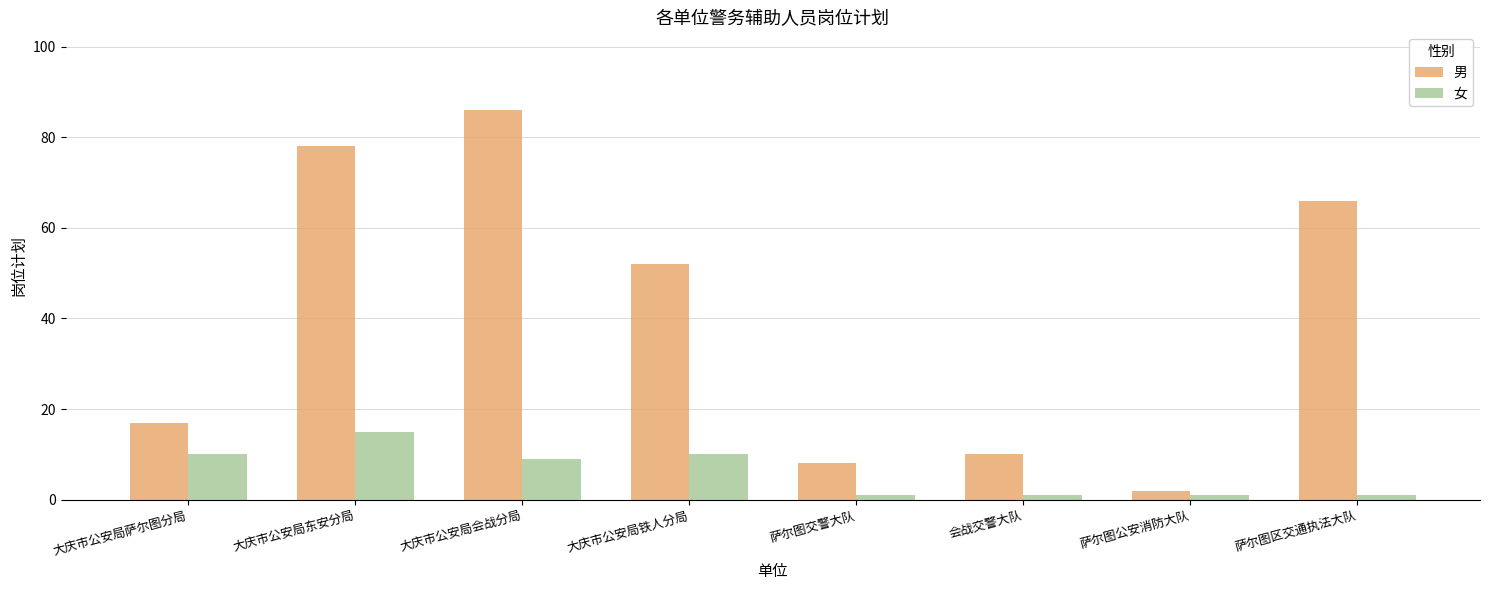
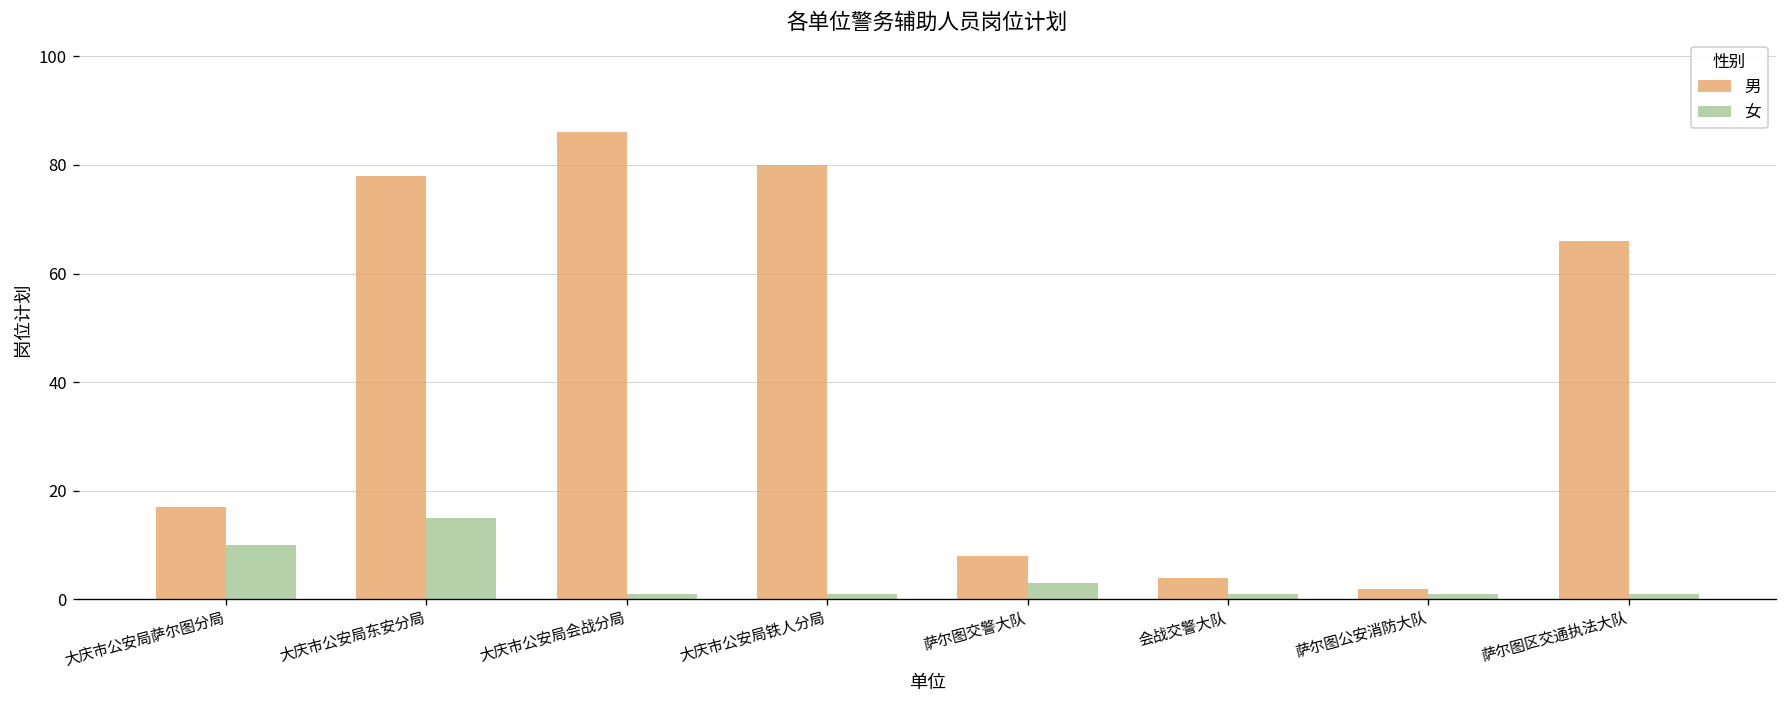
女, 大庆市公安局会战分局: 9 -> 1
男, 大庆市公安局铁人分局: 52 -> 80
女, 大庆市公安局铁人分局: 10 -> 1
女, 萨尔图交警大队: 1 -> 3
男, 会战交警大队: 10 -> 4
